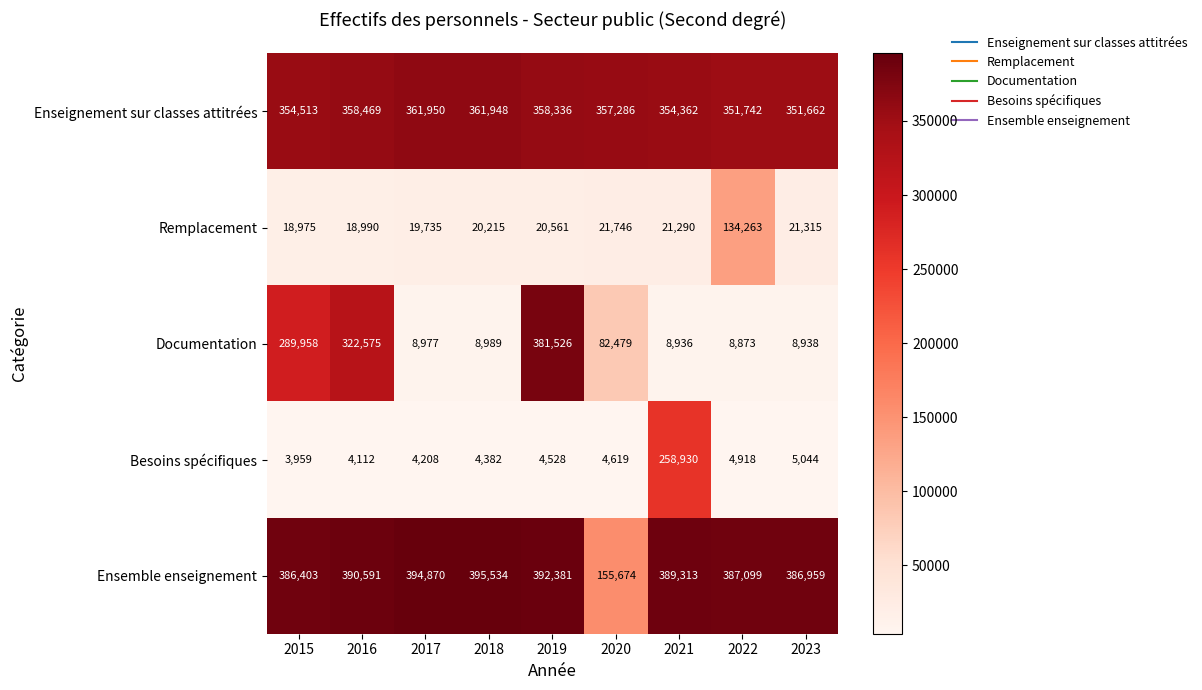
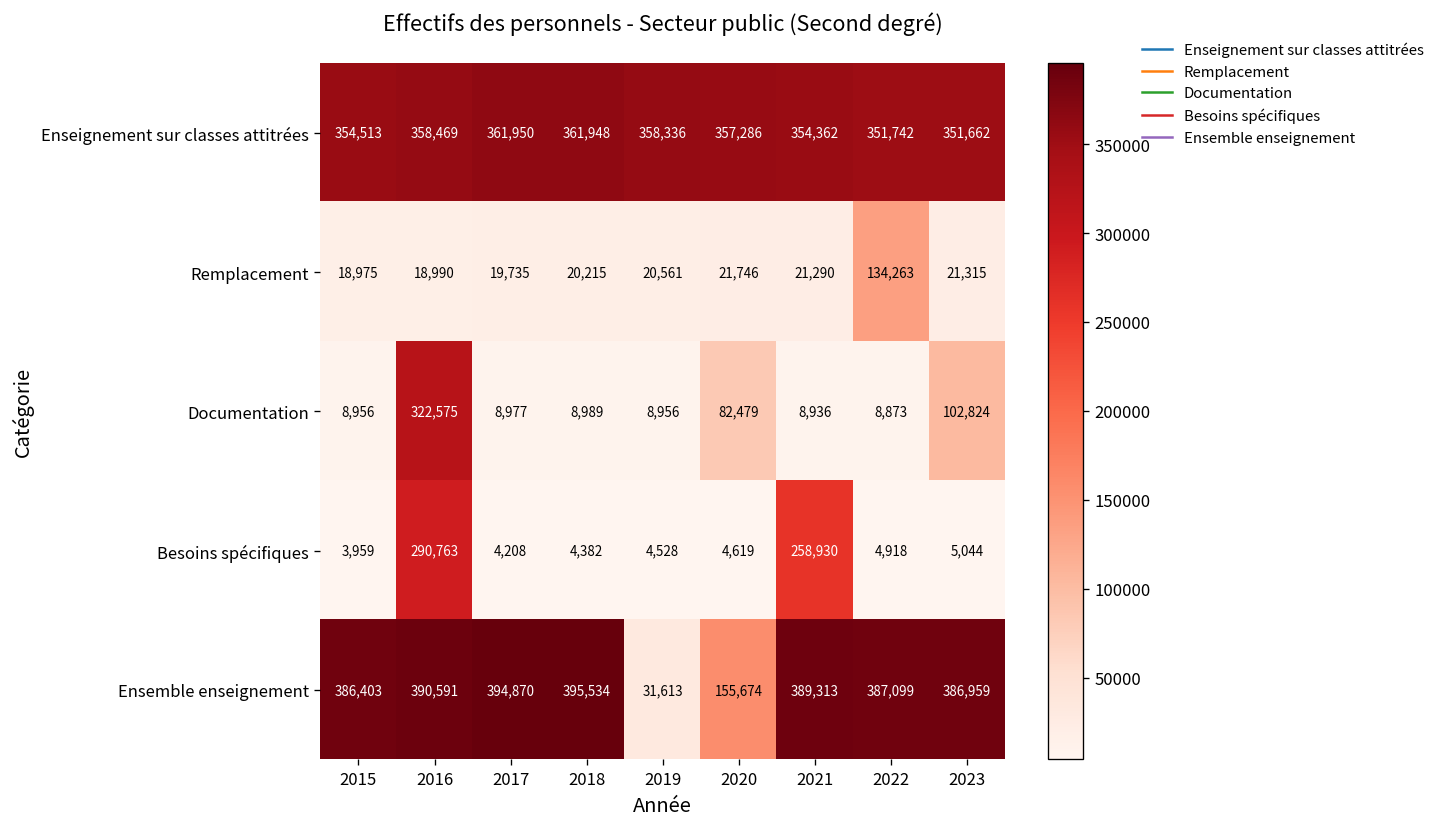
Documentation, 2015: 289,958 -> 8,956
Documentation, 2019: 381,526 -> 8,956
Documentation, 2023: 8,938 -> 102,824
Besoins spécifiques, 2016: 4,112 -> 290,763
Ensemble enseignement, 2019: 392,381 -> 31,613
